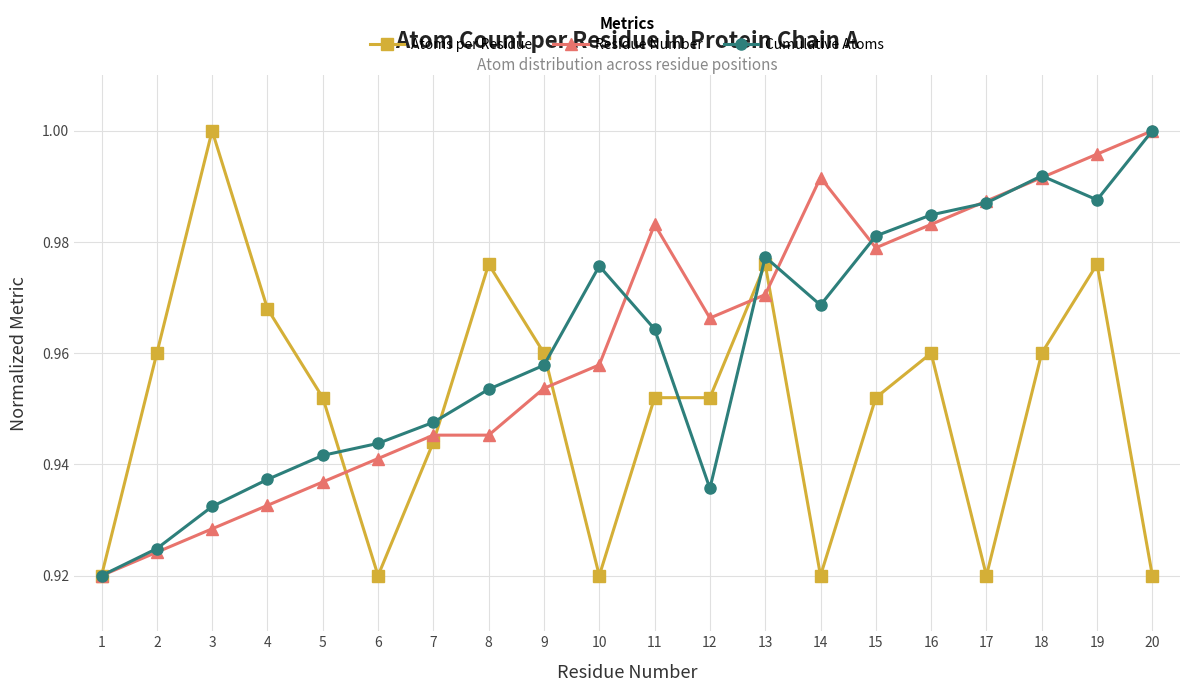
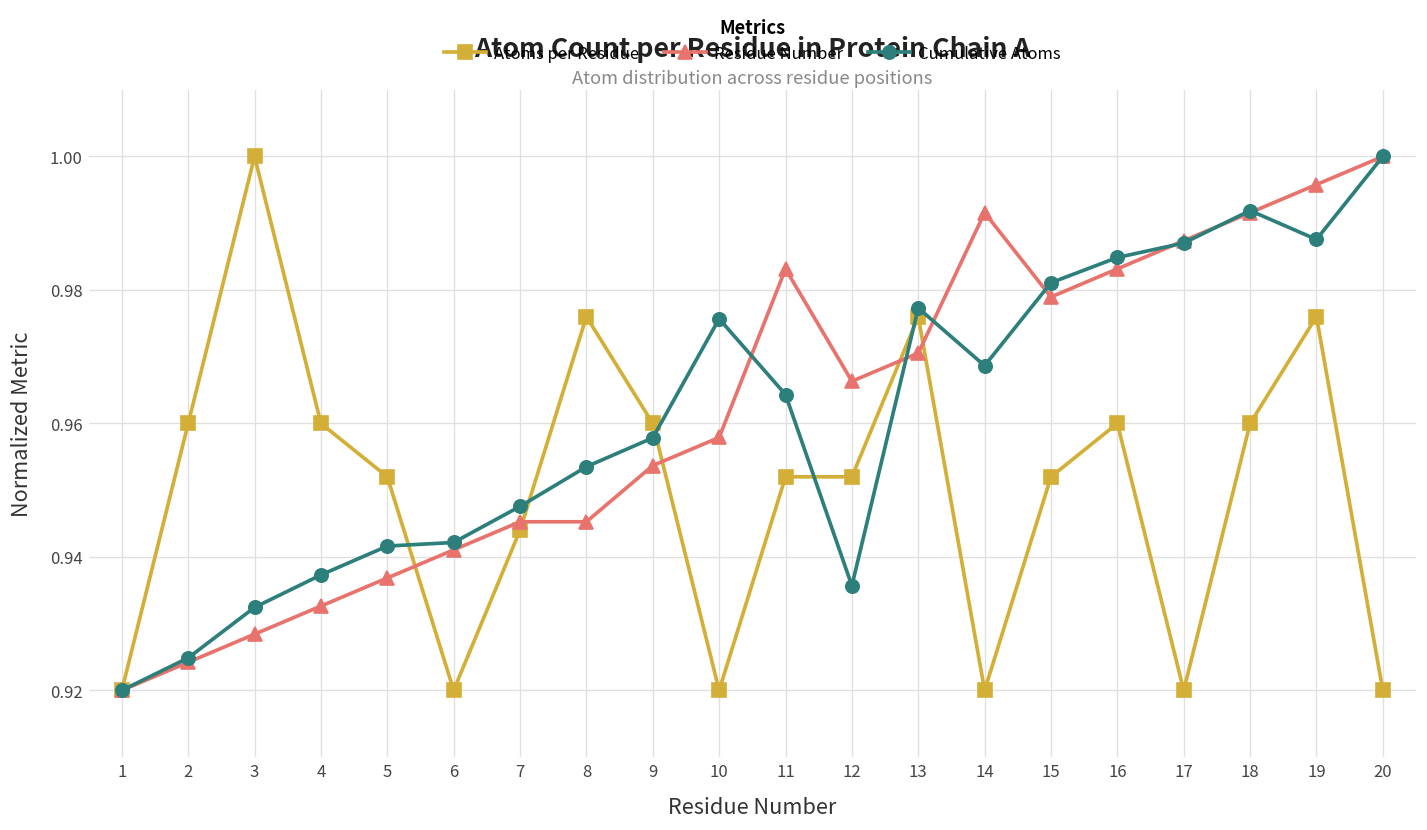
Atoms per Residue, 4: 0.968 -> 0.960
Cumulative Atoms, 6: 0.944 -> 0.942
